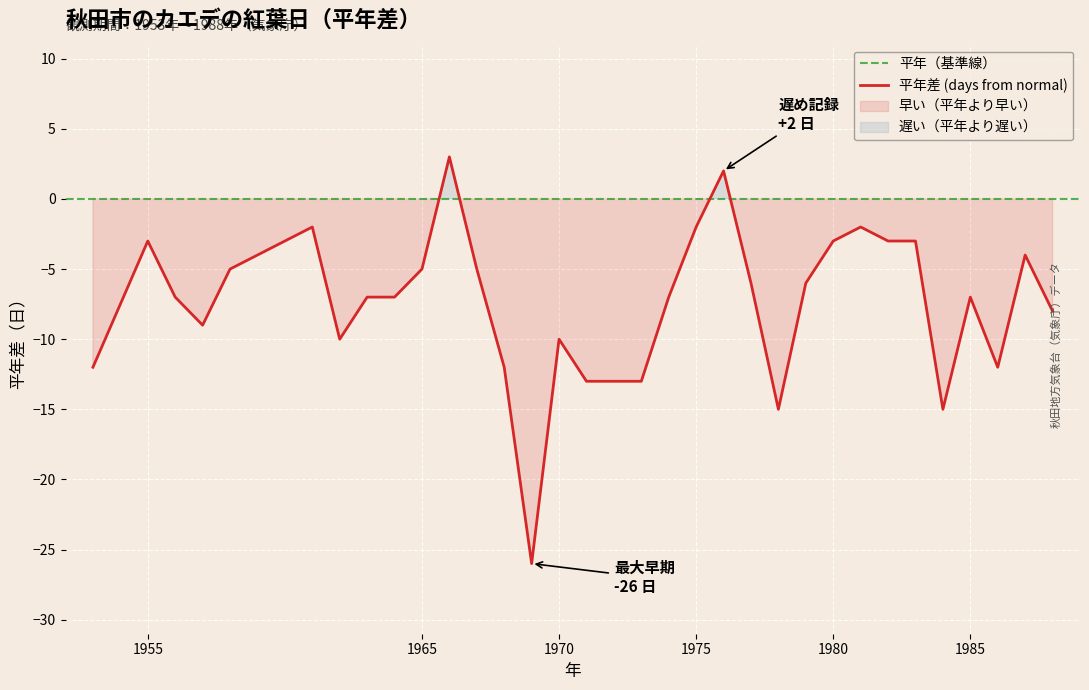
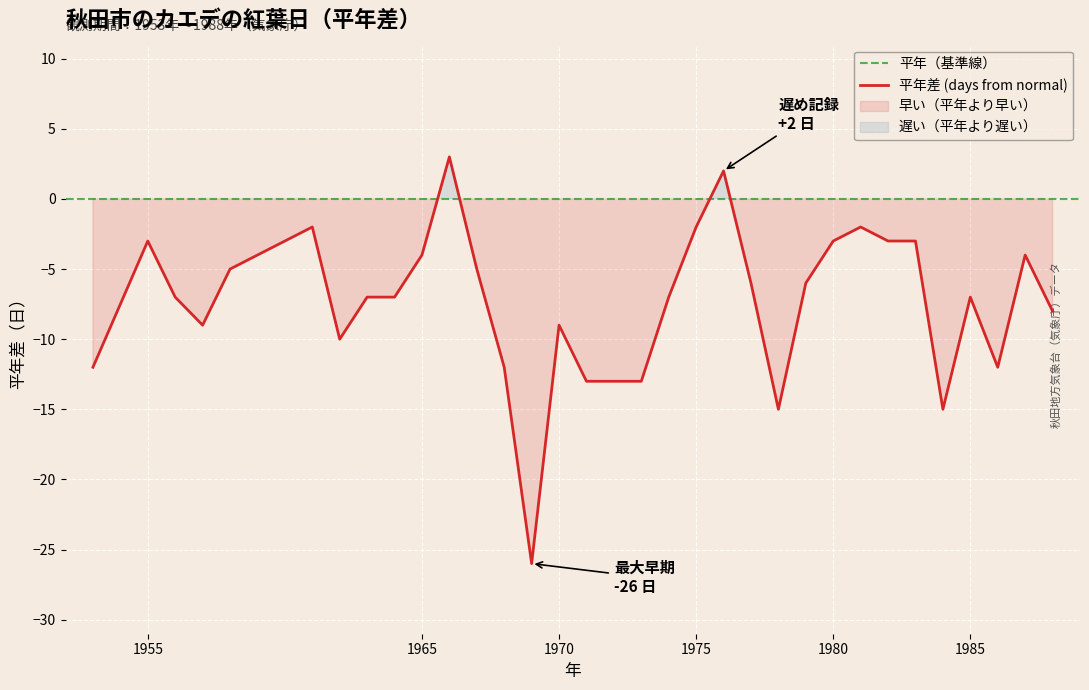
1965: -5 -> -4
1970: -10 -> -9
